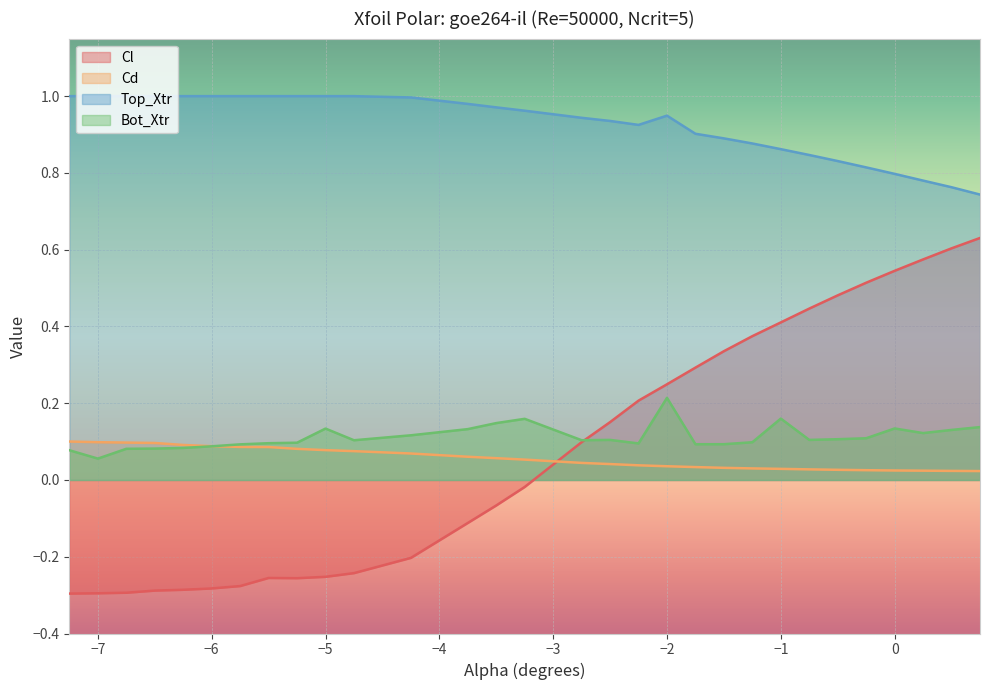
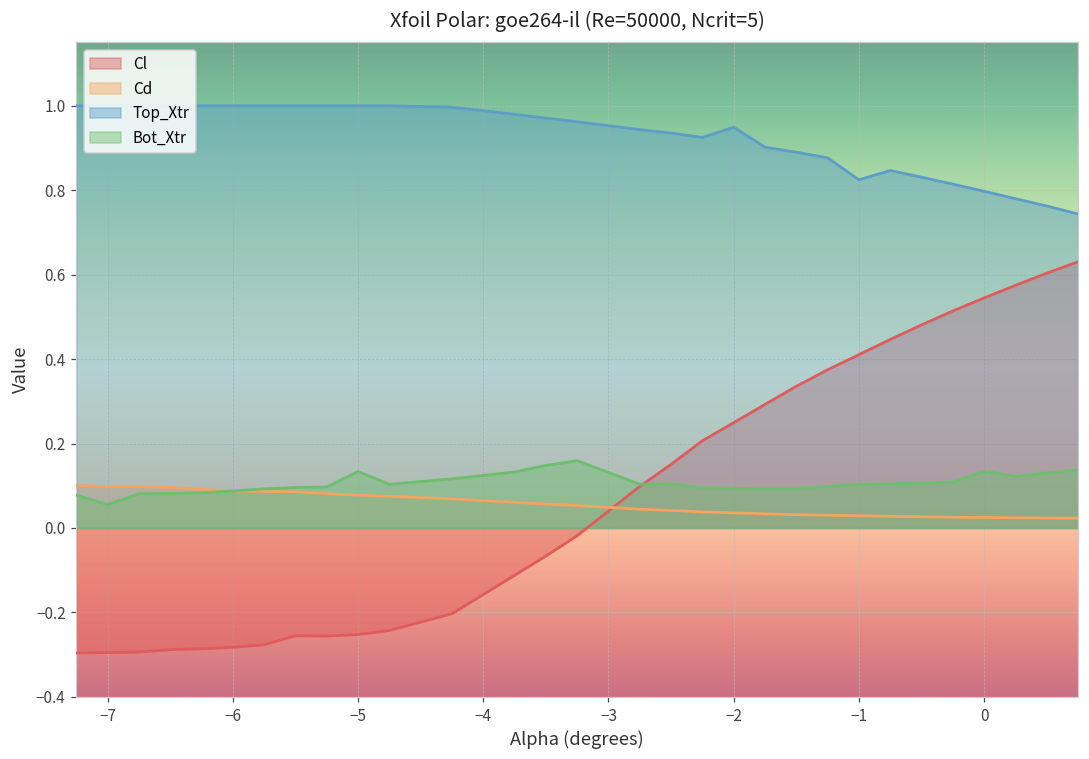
Bot_Xtr, −2: 0.21 -> 0.09
Top_Xtr, −1: 0.86 -> 0.82
Bot_Xtr, −1: 0.16 -> 0.10
